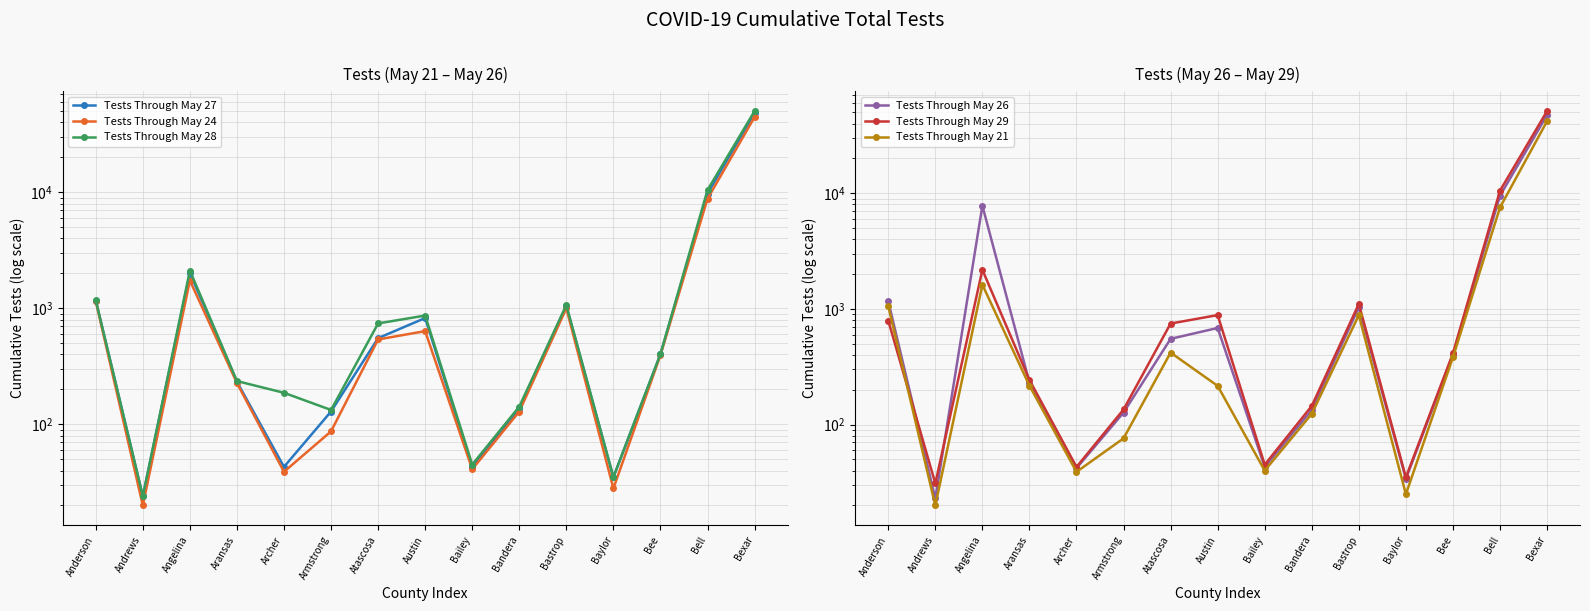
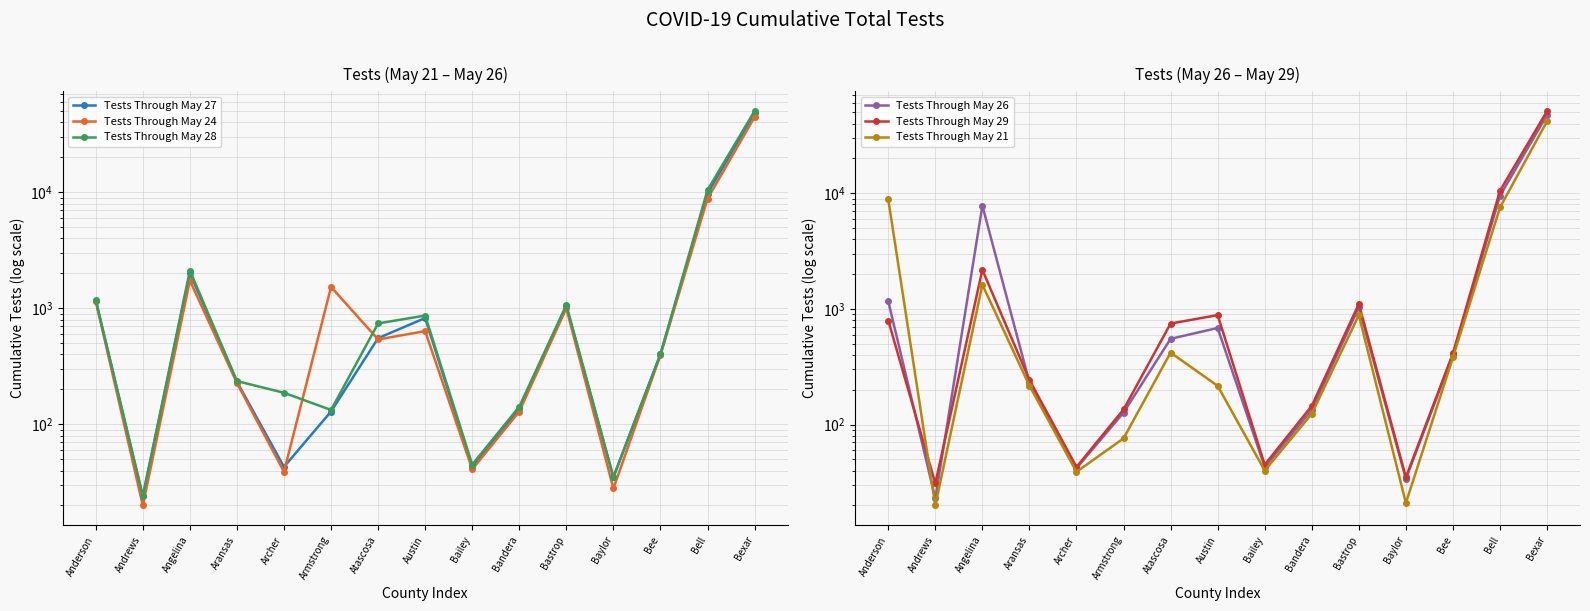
Tests (May 21 – May 26), Tests Through May 24, Armstrong: 90 -> 1500
Tests (May 26 – May 29), Tests Through May 21, Anderson: 1100 -> 9000
Tests (May 26 – May 29), Tests Through May 21, Baylor: 25 -> 21
